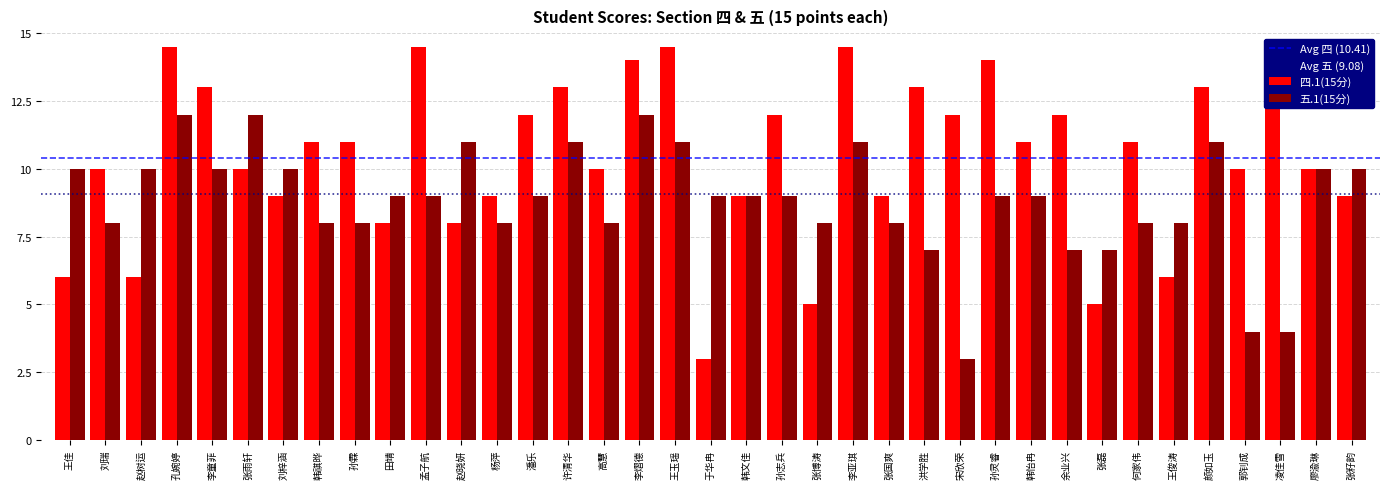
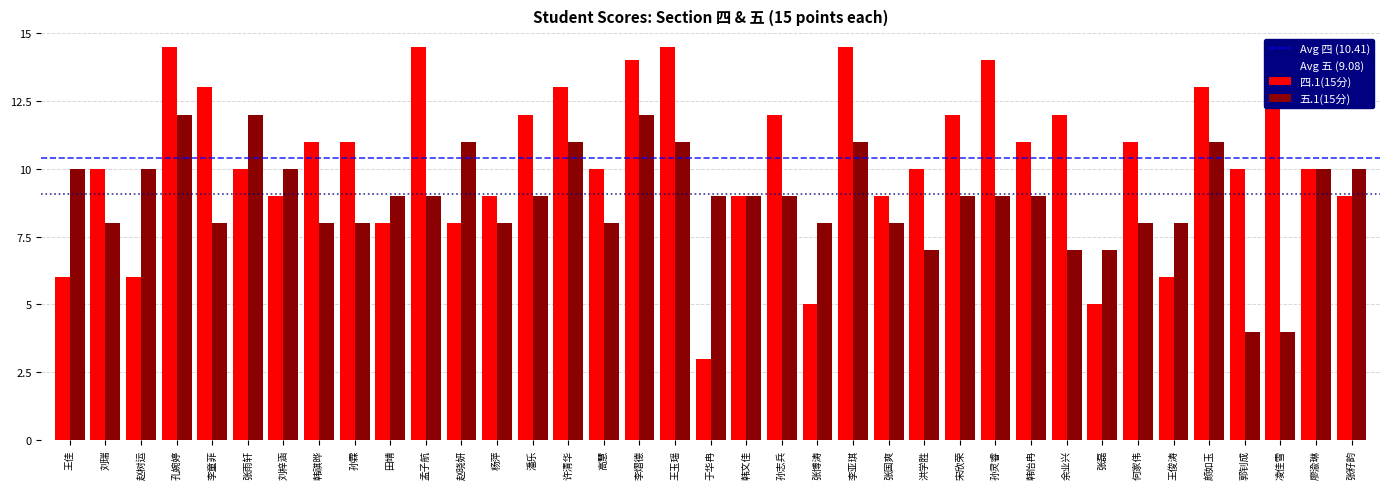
五.1(15分), 李童菲: 10 -> 8
四.1(15分), 洪学胜: 13 -> 10
五.1(15分), 宋欣荣: 3 -> 9
